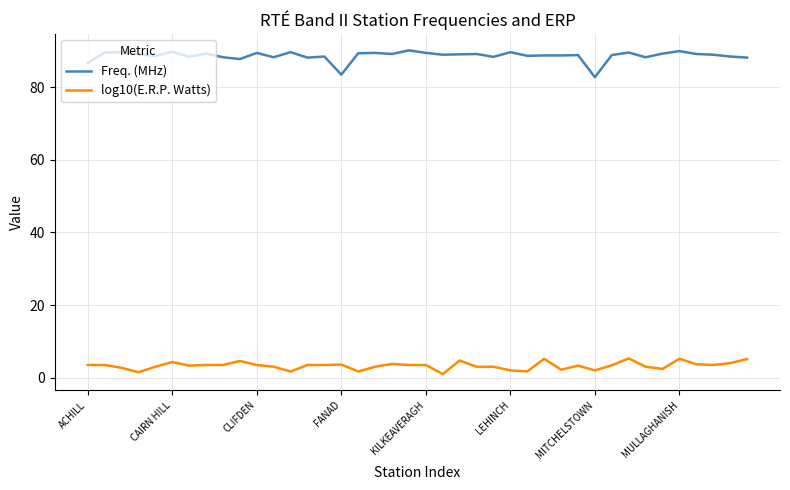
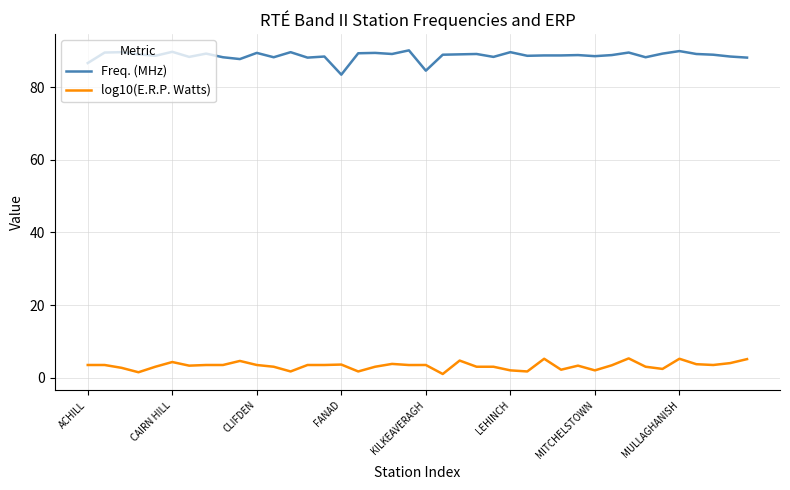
Freq. (MHz), KILKEAVERAGH: 90 -> 85
Freq. (MHz), MITCHELSTOWN: 83 -> 89
